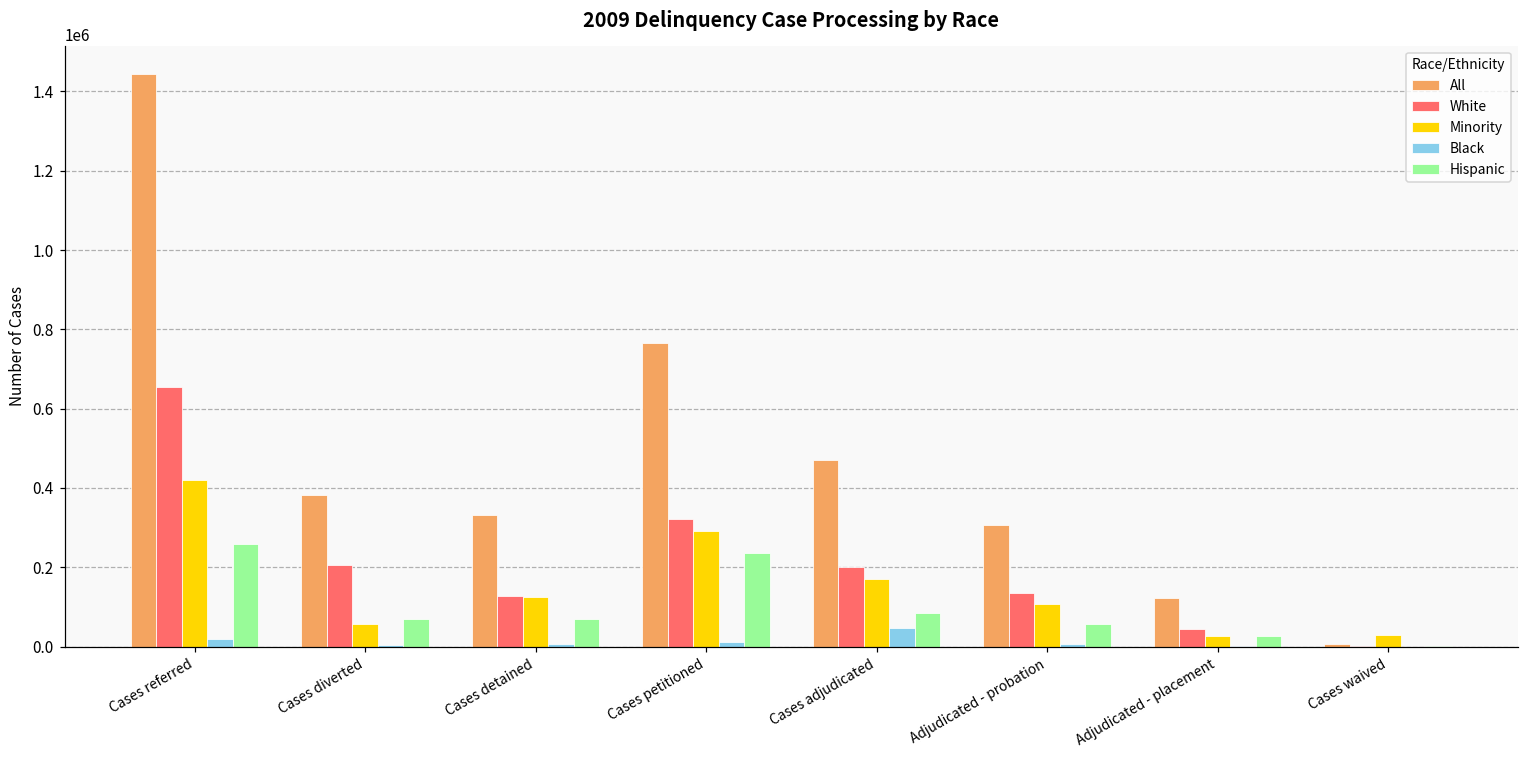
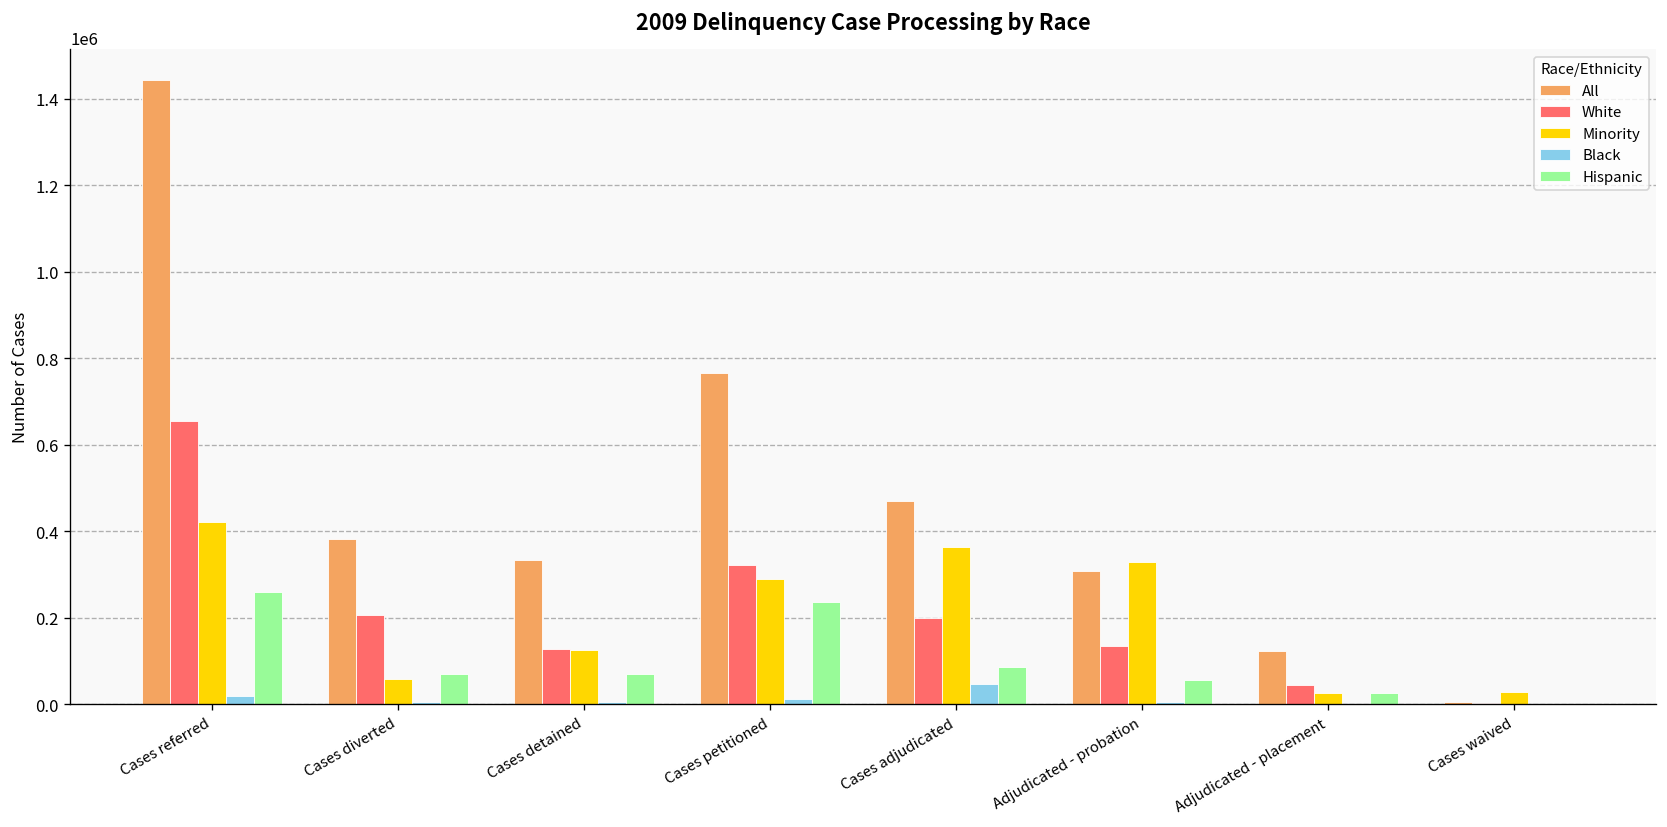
Minority, Cases adjudicated: 170000 -> 360000
Minority, Adjudicated - probation: 110000 -> 330000
